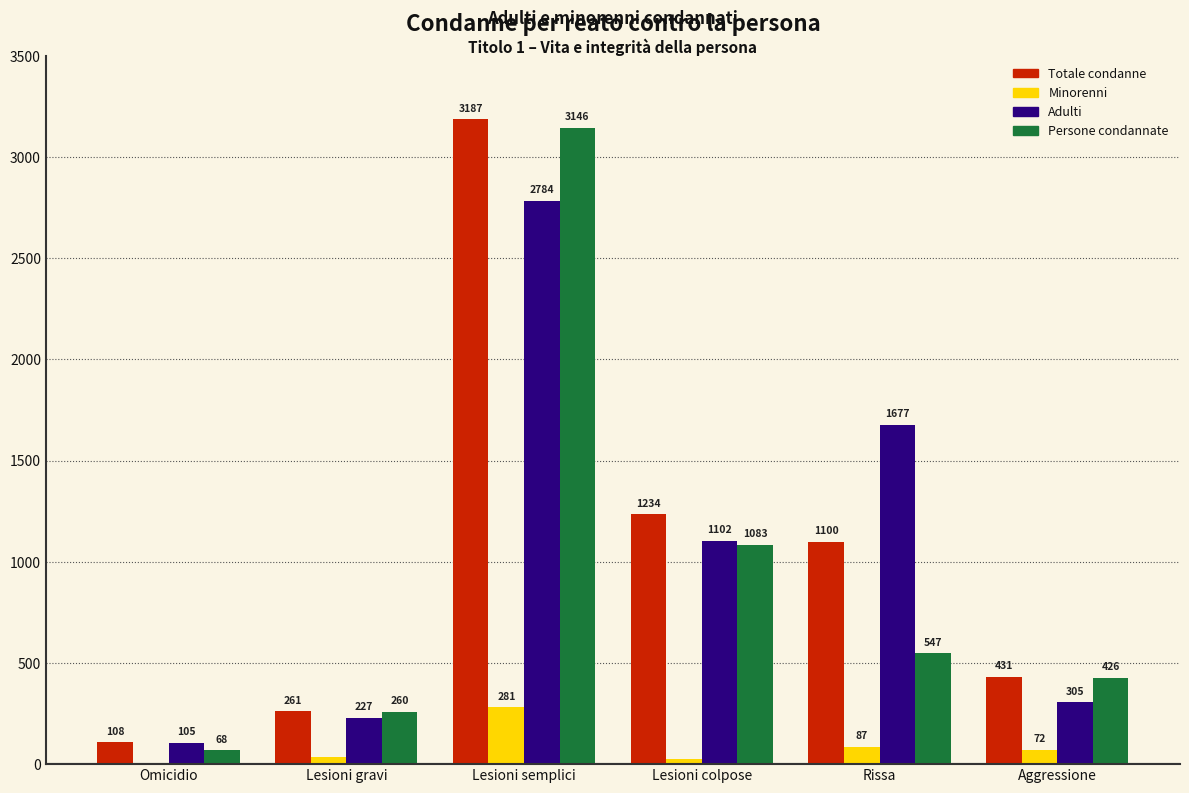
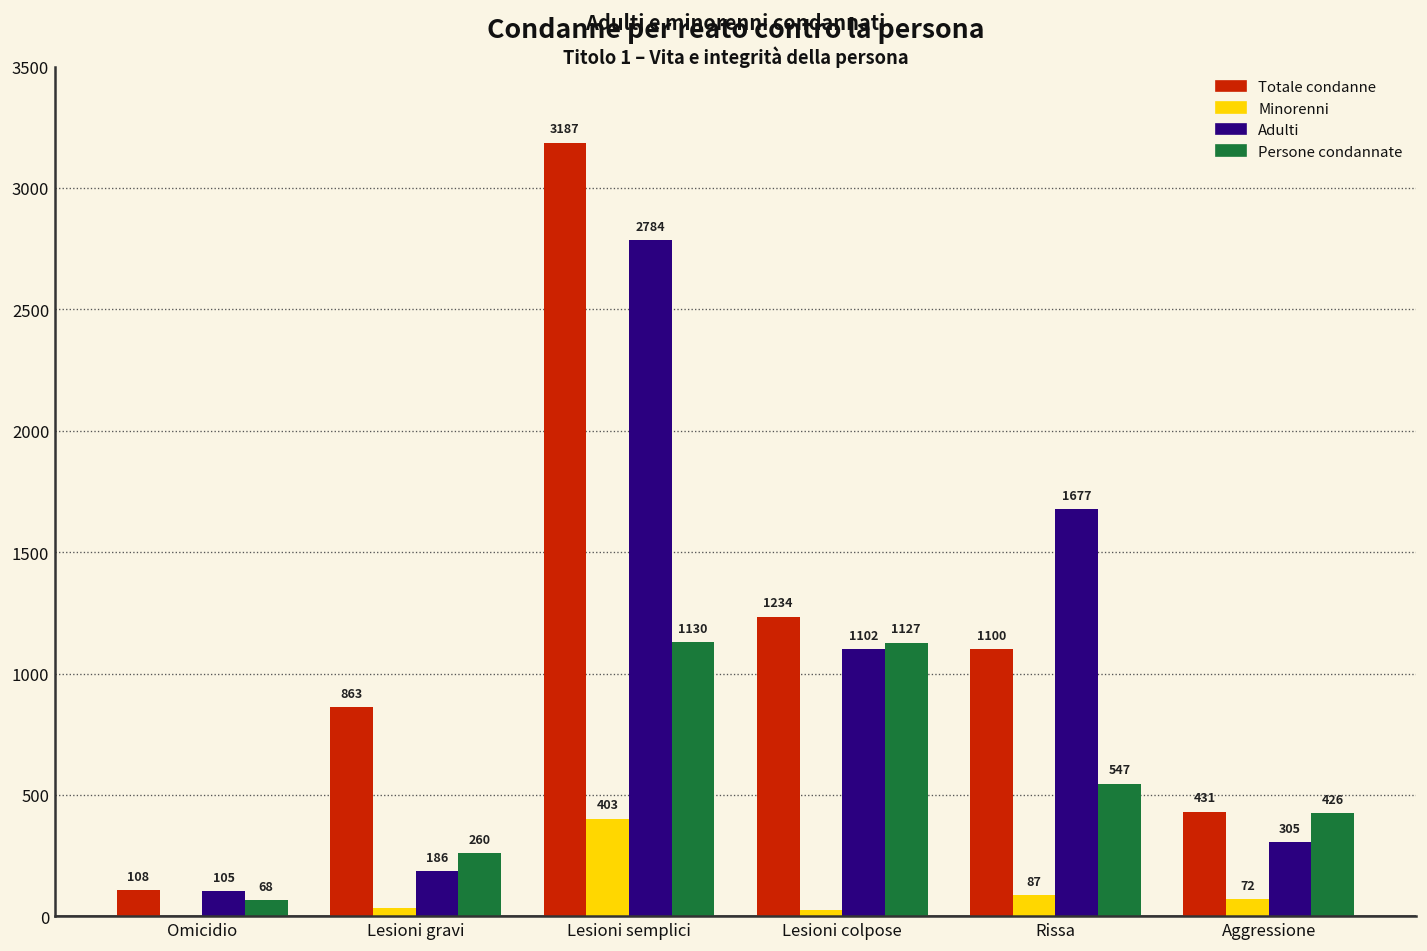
Totale condanne, Lesioni gravi: 261 -> 863
Adulti, Lesioni gravi: 227 -> 186
Minorenni, Lesioni semplici: 281 -> 403
Persone condannate, Lesioni semplici: 3146 -> 1130
Persone condannate, Lesioni colpose: 1083 -> 1127
